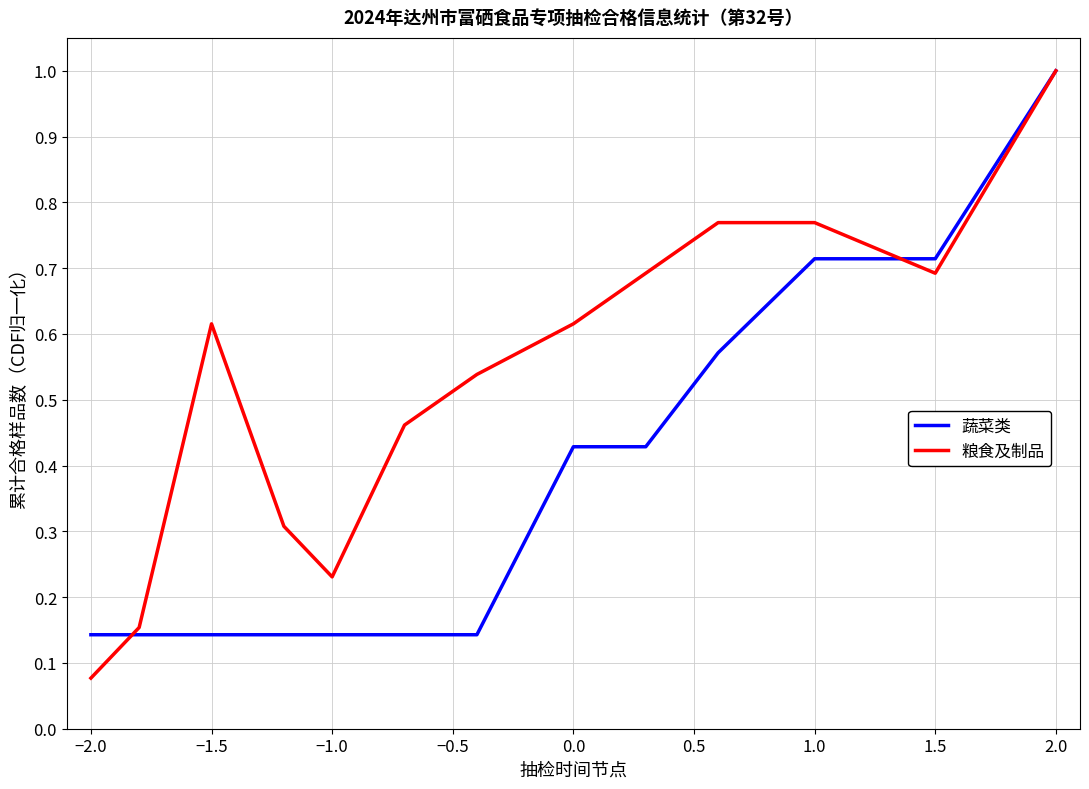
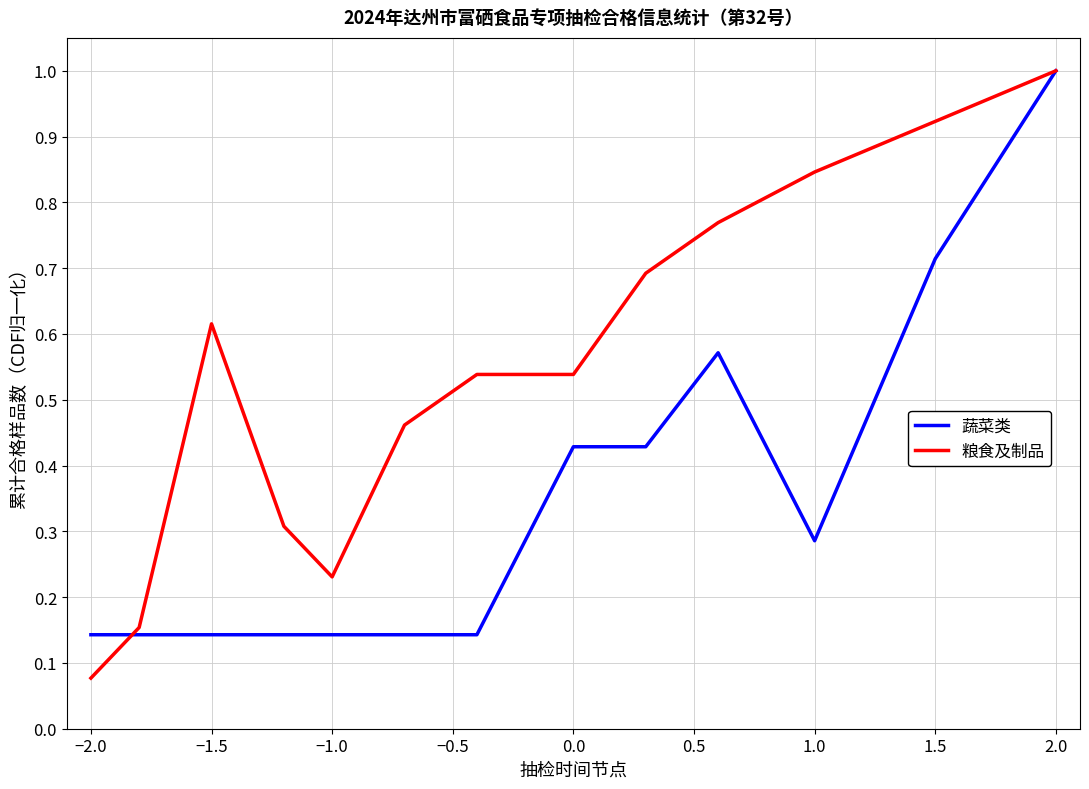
粮食及制品, 0.0: 0.62 -> 0.54
蔬菜类, 1.0: 0.71 -> 0.29
粮食及制品, 1.0: 0.77 -> 0.85
粮食及制品, 1.5: 0.69 -> 0.92
